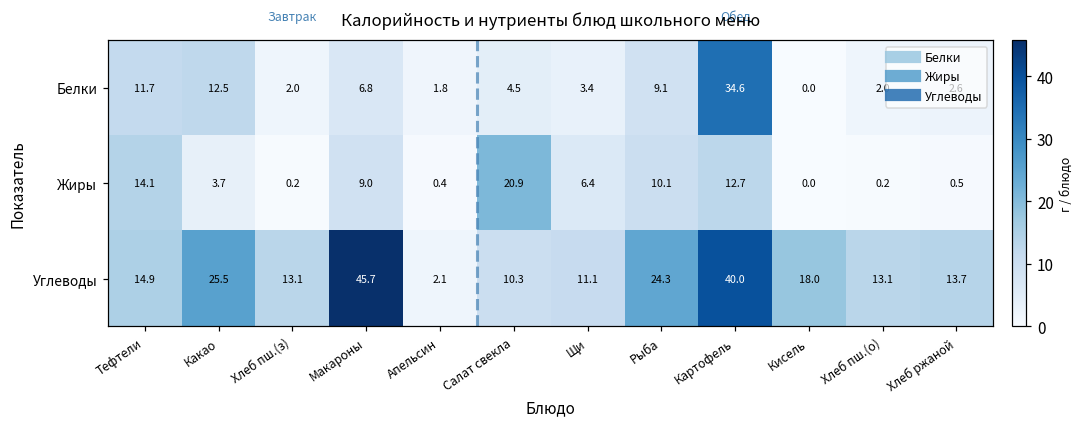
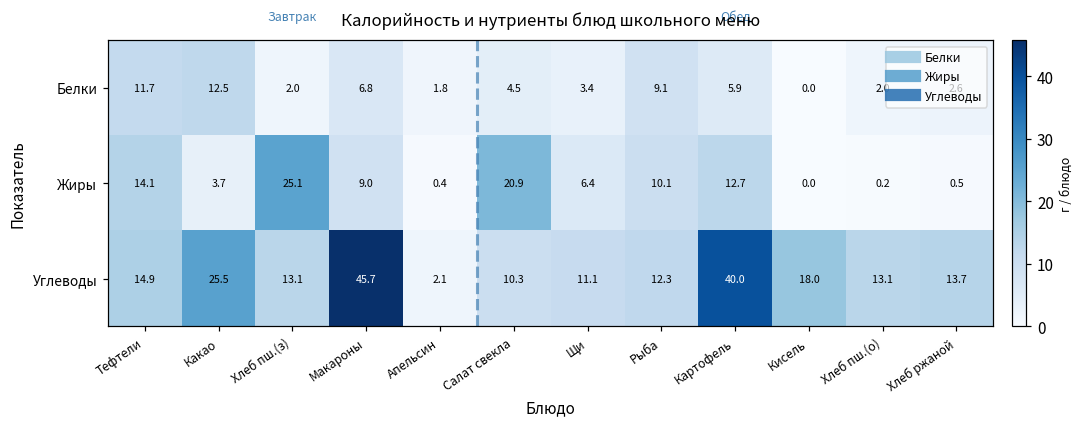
Белки, Картофель: 34.6 -> 5.9
Жиры, Хлеб пш.(з): 0.2 -> 25.1
Углеводы, Рыба: 24.3 -> 12.3
